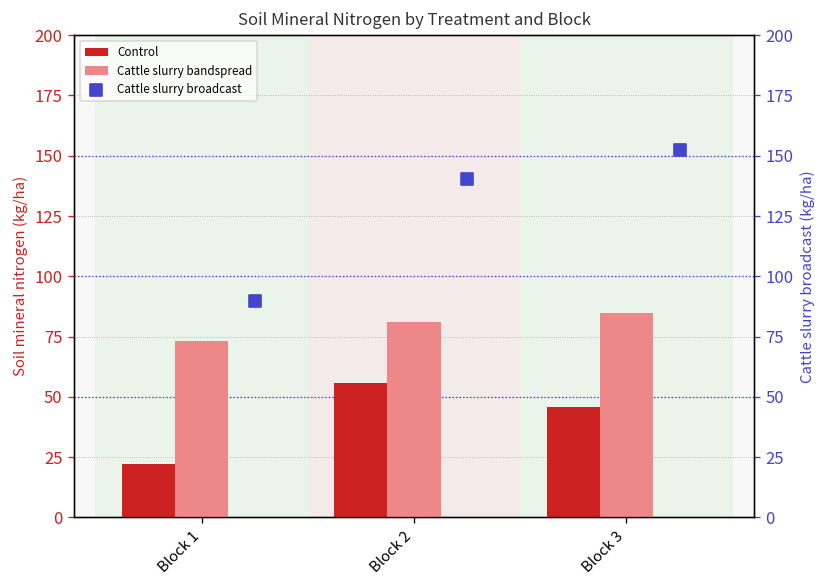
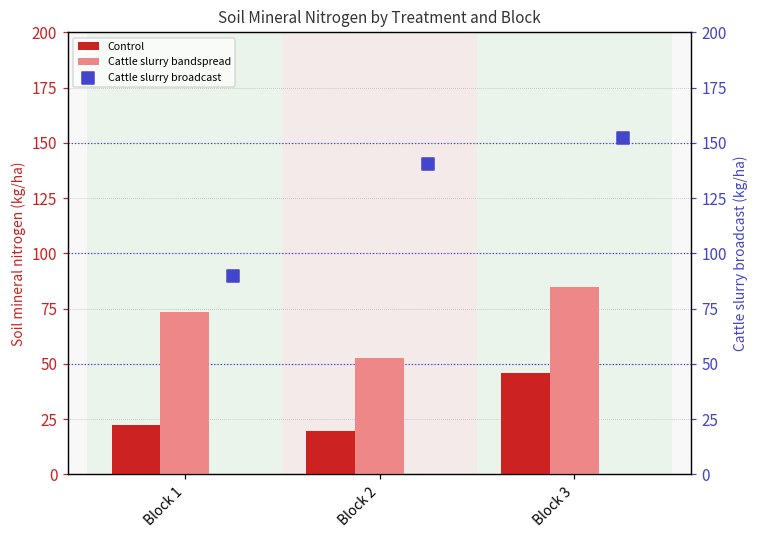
Control, Block 2: 56 -> 19
Cattle slurry bandspread, Block 2: 81 -> 53
